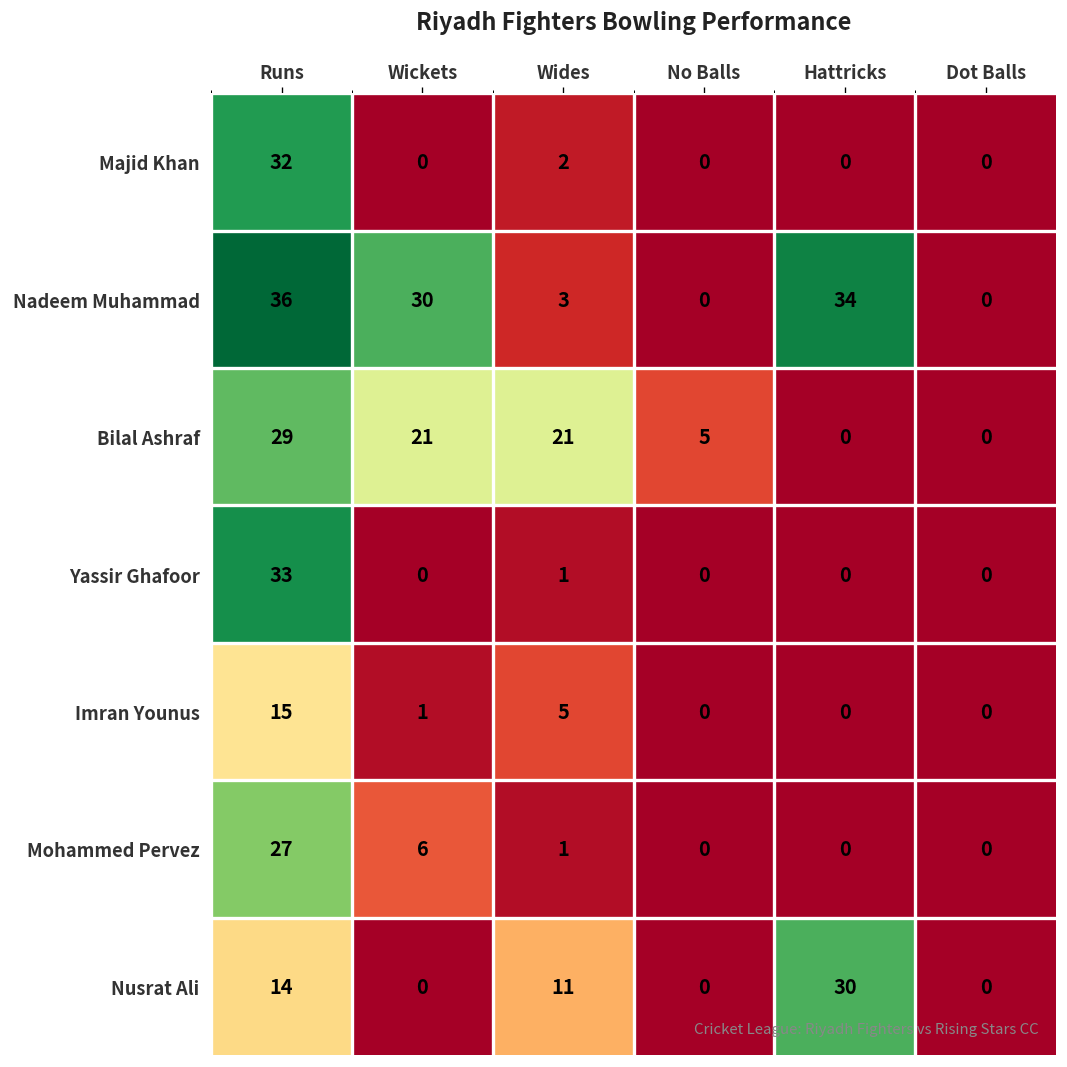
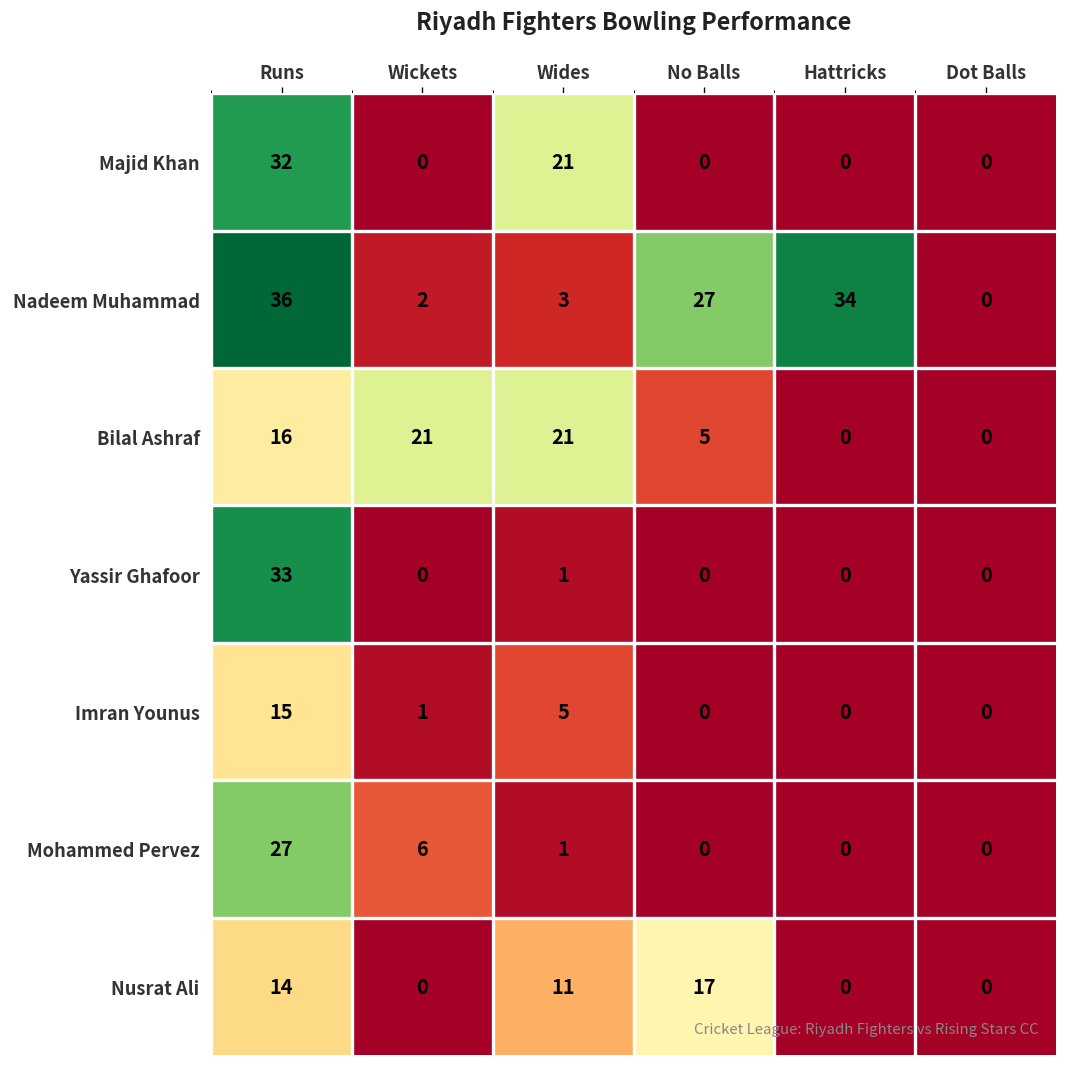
Majid Khan, Wides: 2 -> 21
Nadeem Muhammad, Wickets: 30 -> 2
Nadeem Muhammad, No Balls: 0 -> 27
Bilal Ashraf, Runs: 29 -> 16
Nusrat Ali, No Balls: 0 -> 17
Nusrat Ali, Hattricks: 30 -> 0
